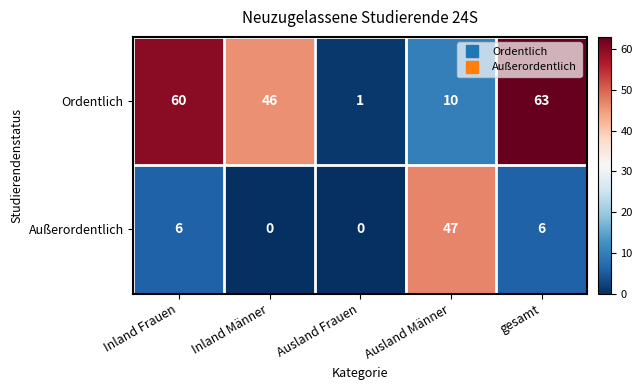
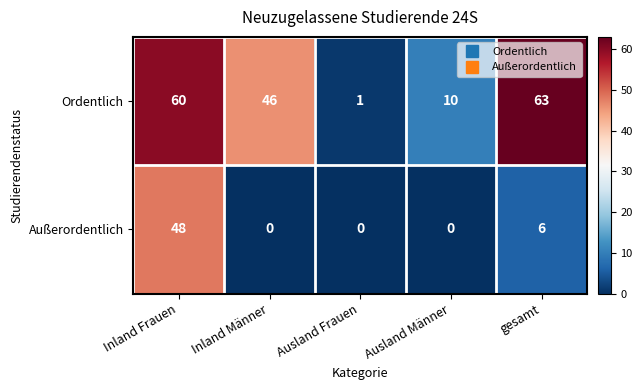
Außerordentlich, Inland Frauen: 6 -> 48
Außerordentlich, Ausland Männer: 47 -> 0
